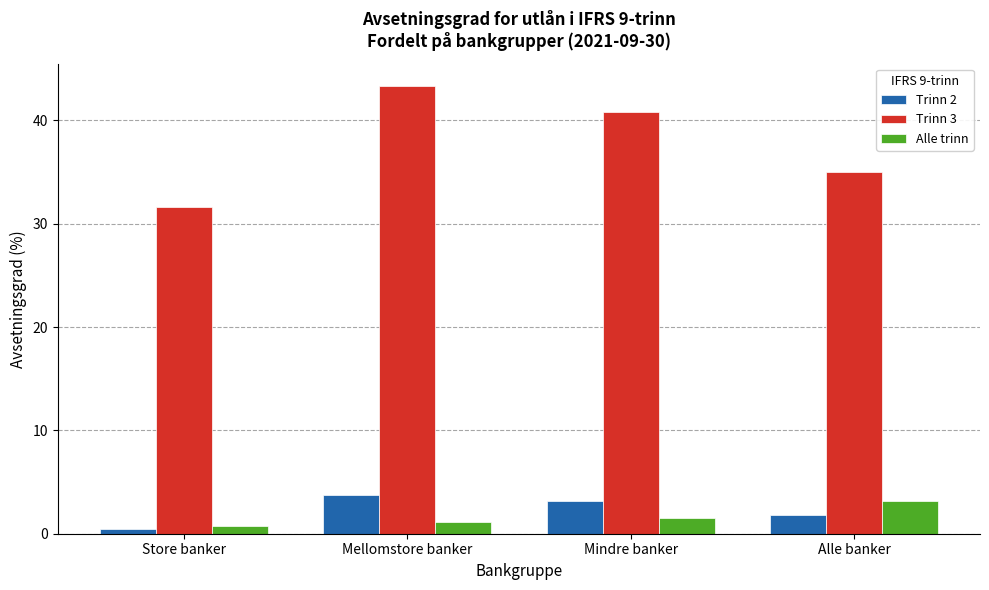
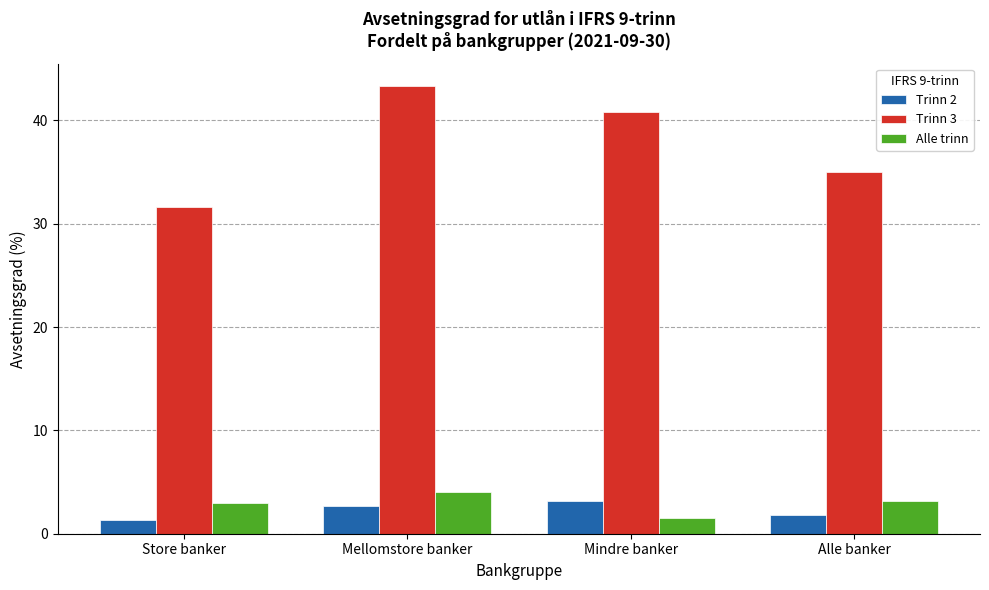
Trinn 2, Store banker: 0.4 -> 1.4
Alle trinn, Store banker: 0.7 -> 2.9
Trinn 2, Mellomstore banker: 3.8 -> 2.7
Alle trinn, Mellomstore banker: 1.1 -> 4.0
